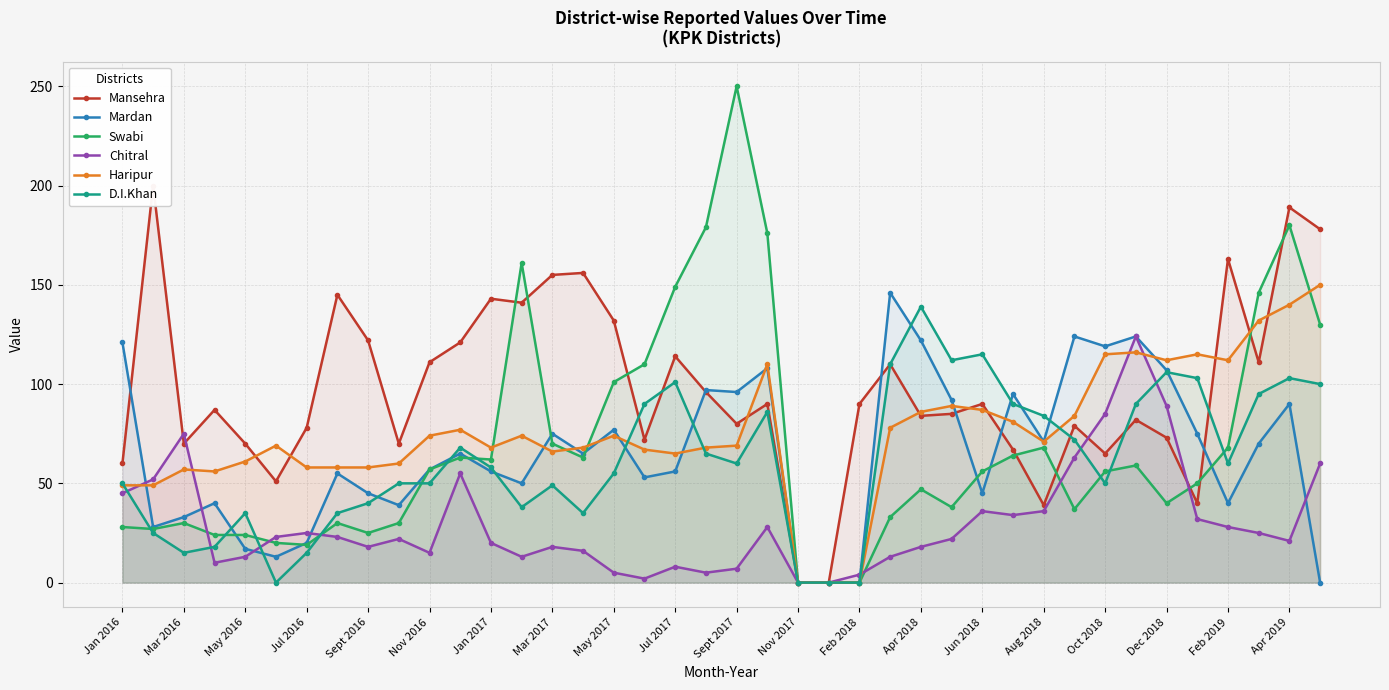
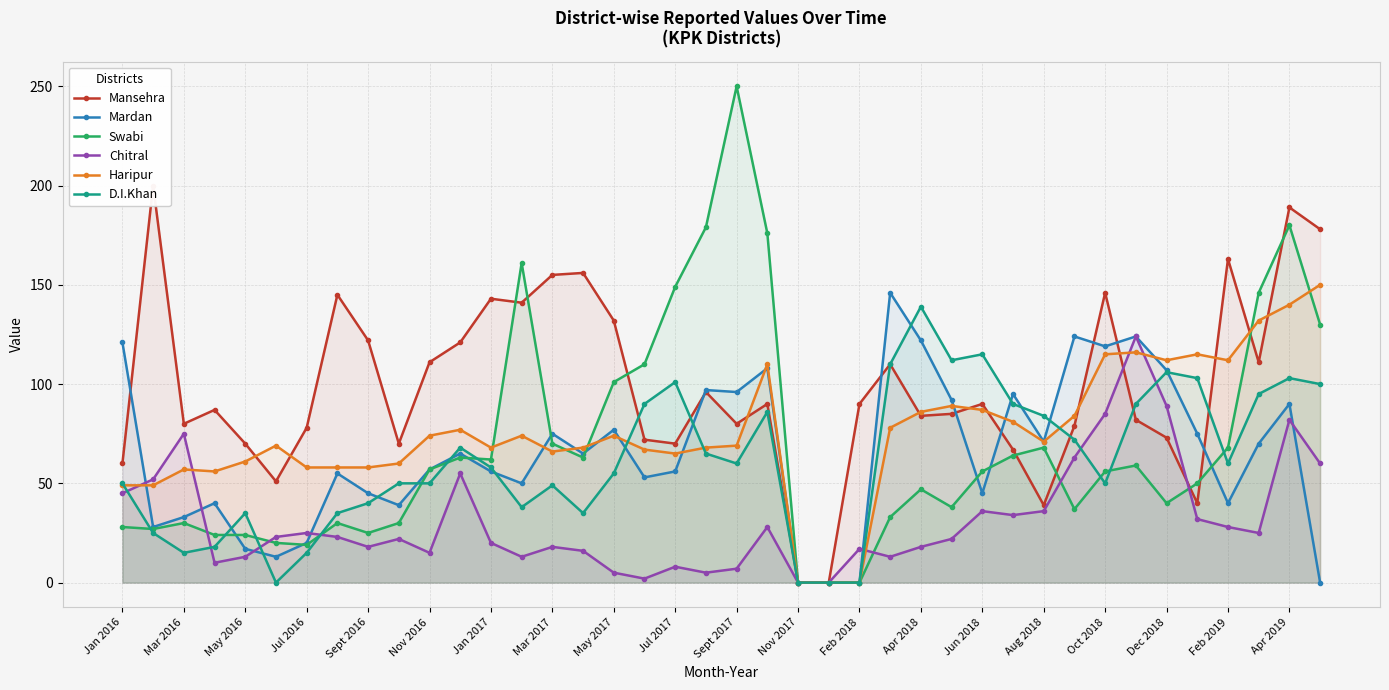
Mansehra, Mar 2016: 70 -> 80
Mansehra, Jul 2017: 114 -> 70
Chitral, Feb 2018: 4 -> 17
Mansehra, Oct 2018: 65 -> 146
Chitral, Apr 2019: 21 -> 82
